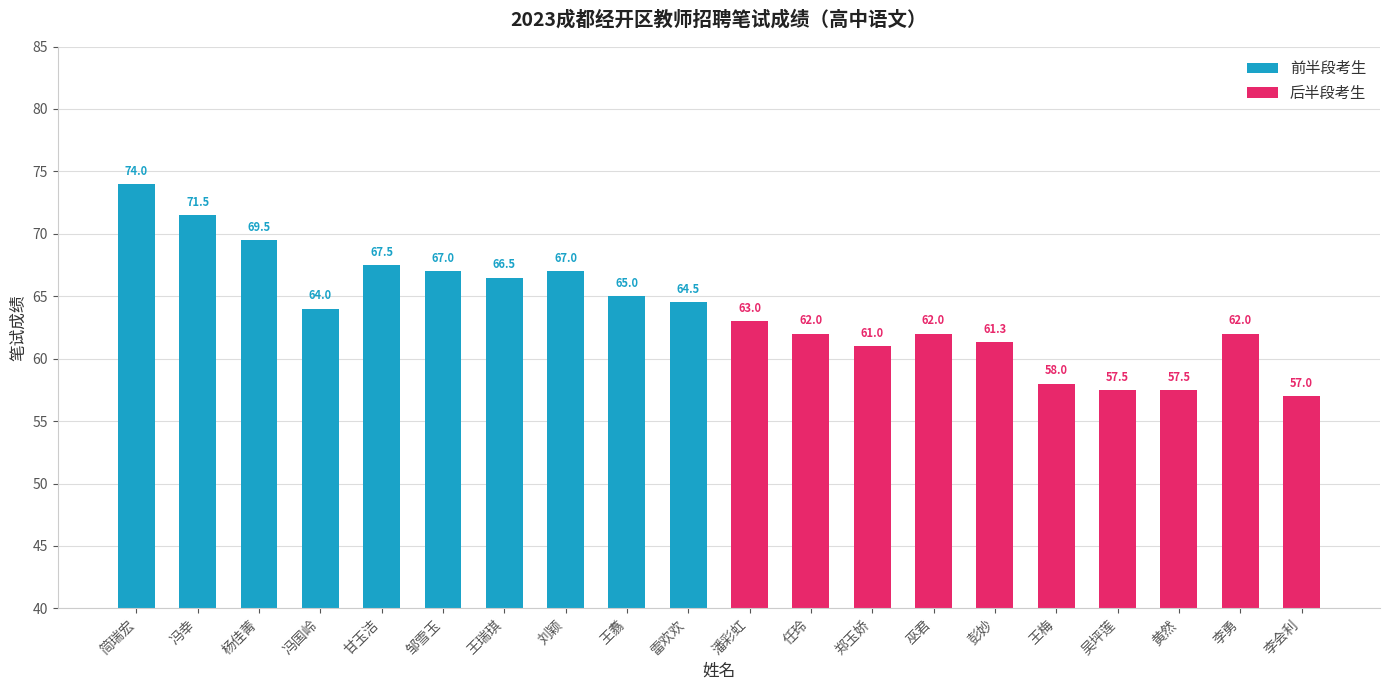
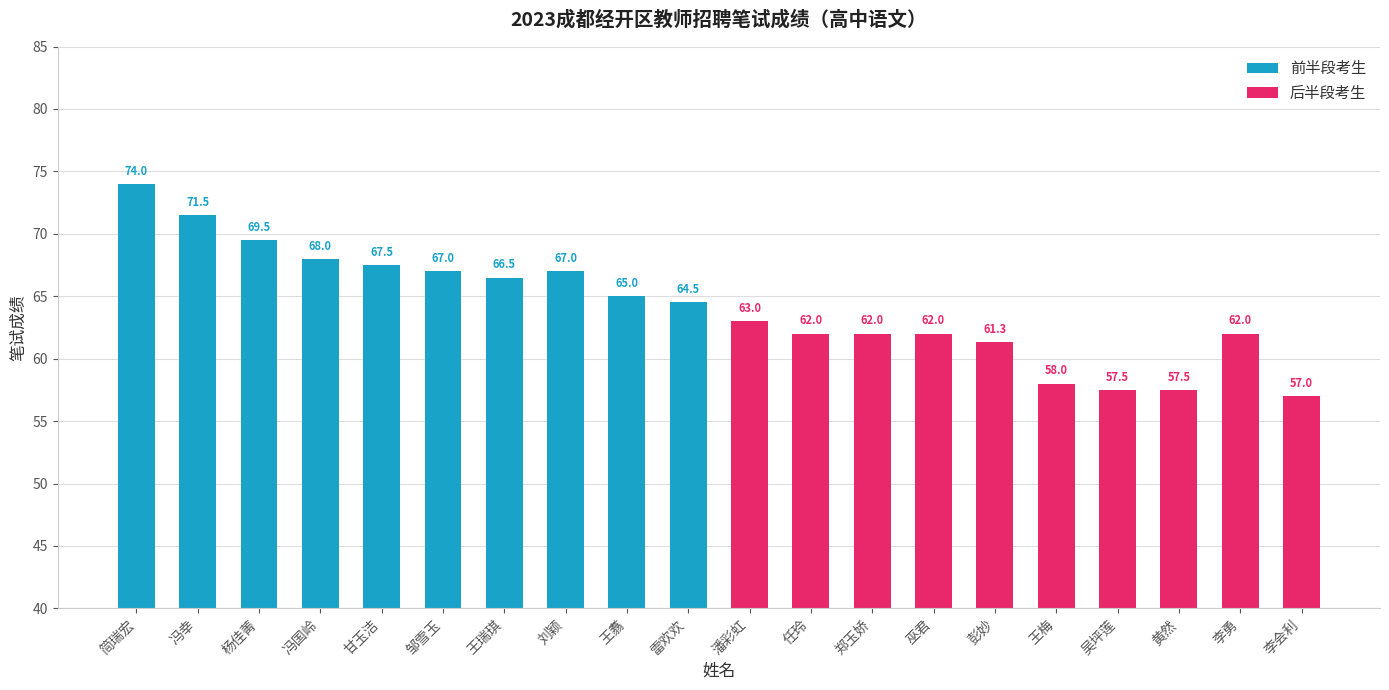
前半段考生, 冯国岭: 64.0 -> 68.0
后半段考生, 郑玉娇: 61.0 -> 62.0
